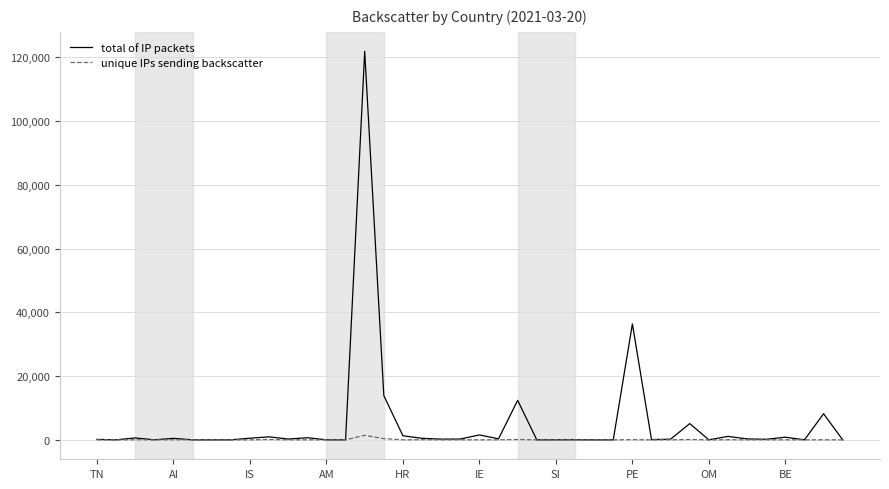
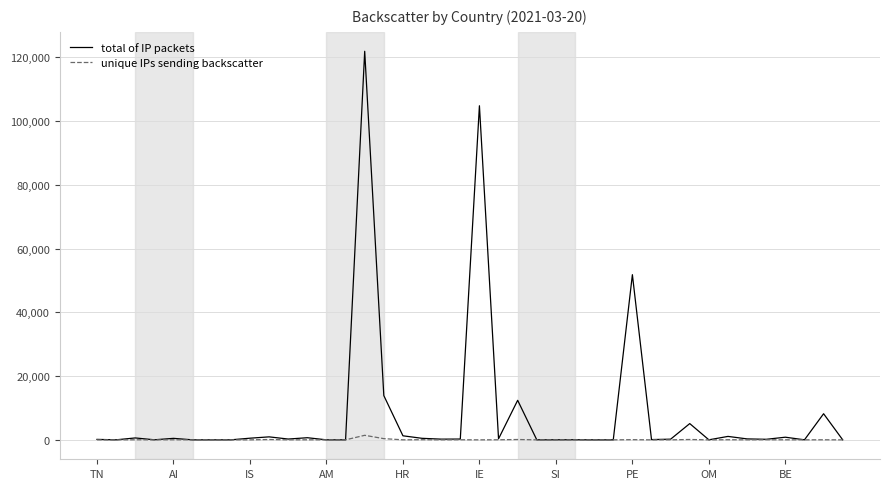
total of IP packets, IE: 2,000 -> 105,000
total of IP packets, PE: 36,000 -> 52,000
